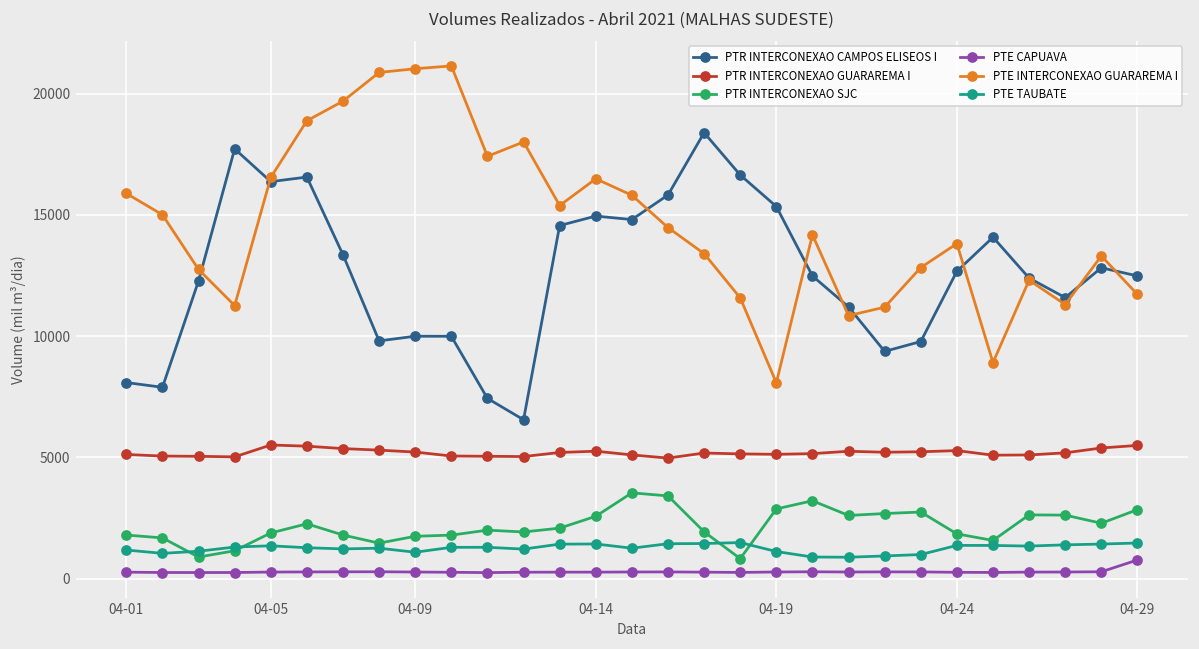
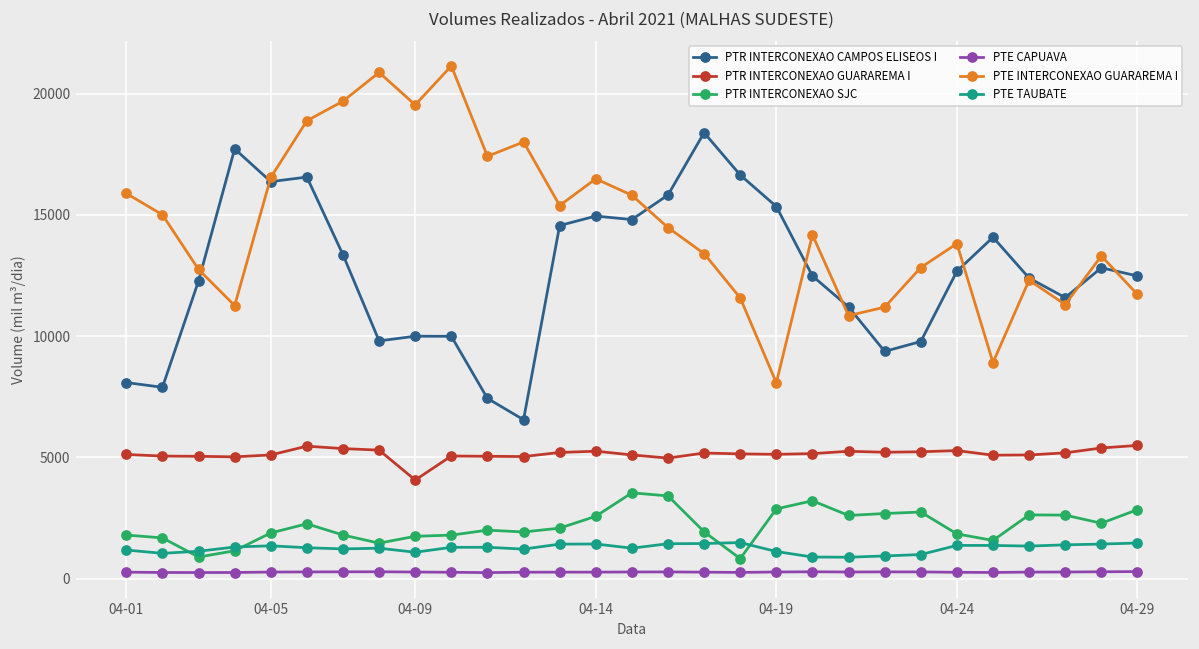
PTR INTERCONEXAO GUARAREMA I, 04-05: 5500 -> 5100
PTR INTERCONEXAO GUARAREMA I, 04-09: 5200 -> 4100
PTE INTERCONEXAO GUARAREMA I, 04-09: 21000 -> 19500
PTE CAPUAVA, 04-29: 800 -> 300
